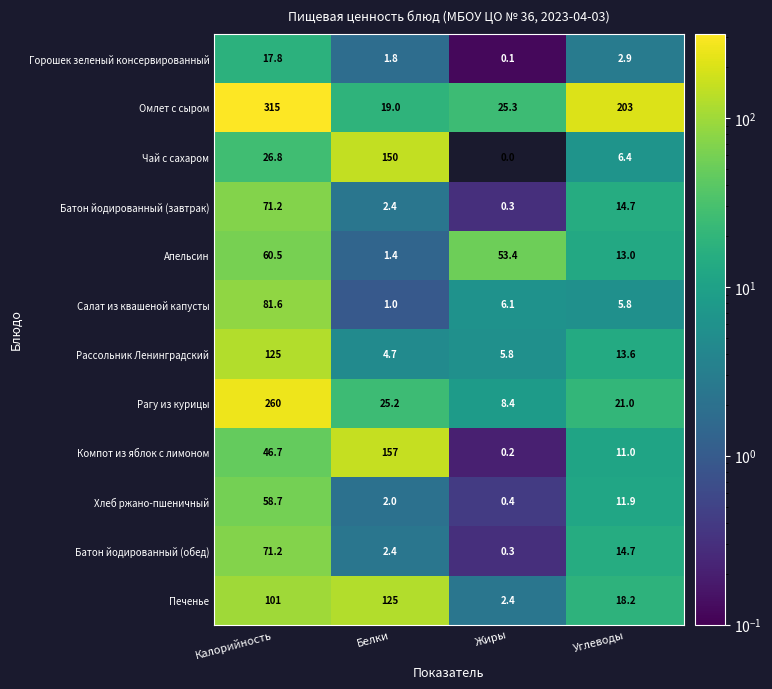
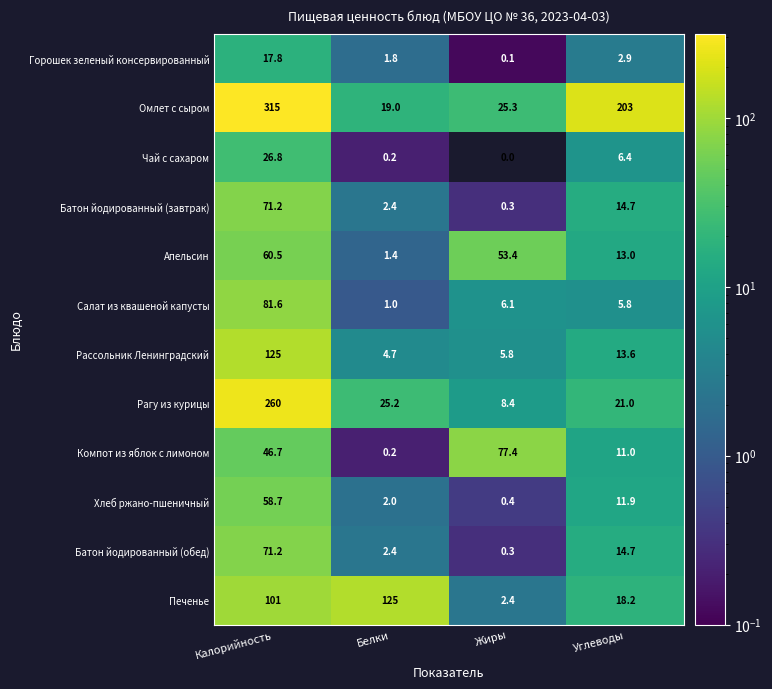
Чай с сахаром, Белки: 150 -> 0.2
Компот из яблок с лимоном, Белки: 157 -> 0.2
Компот из яблок с лимоном, Жиры: 0.2 -> 77.4
